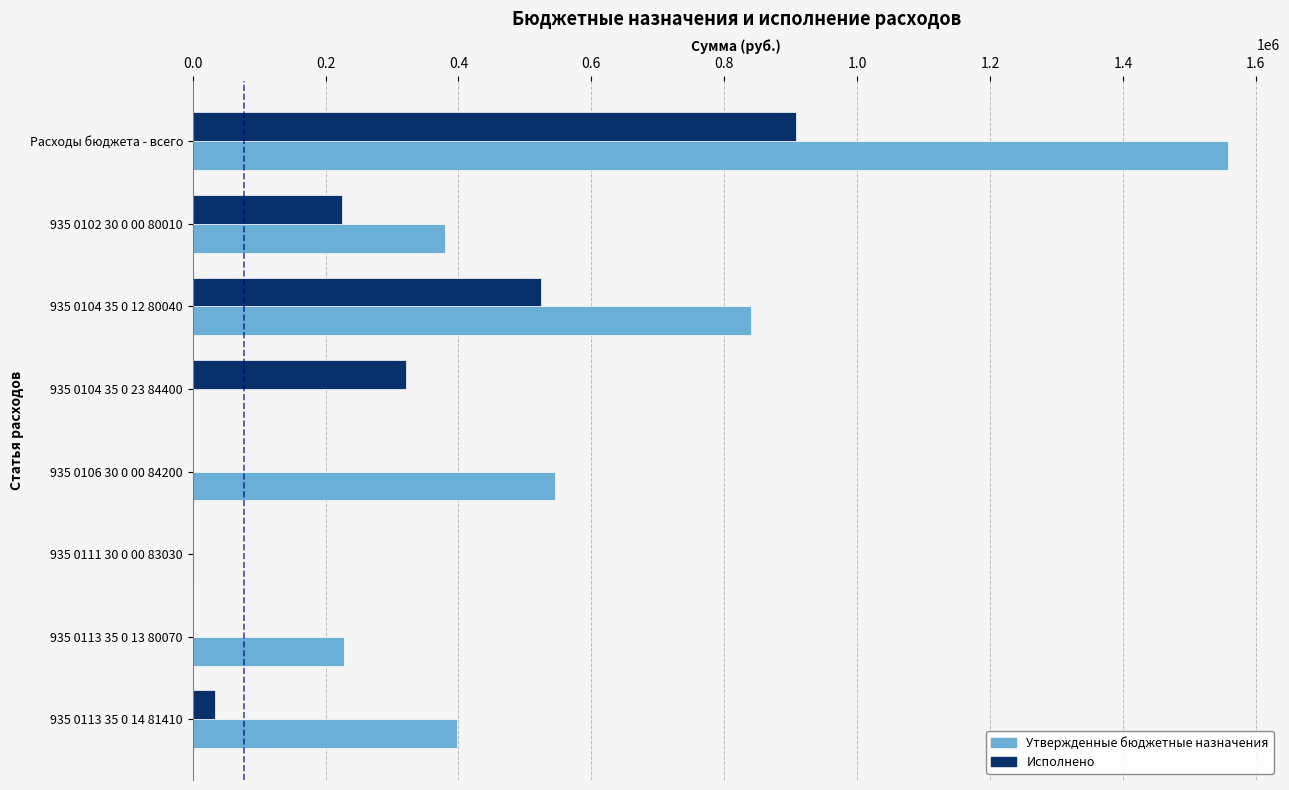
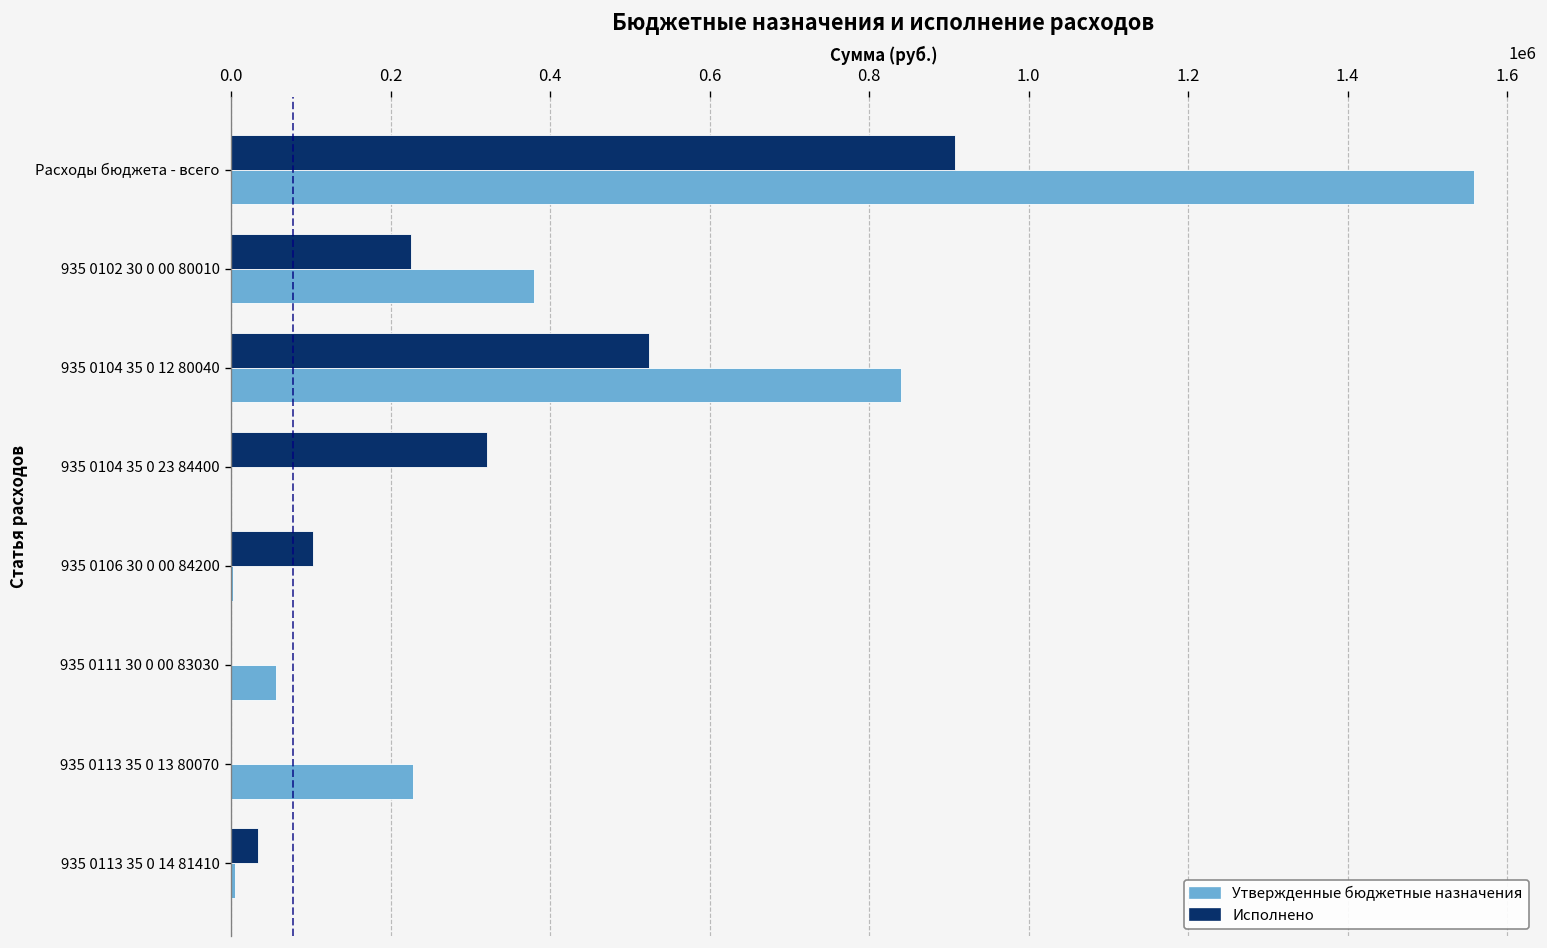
Исполнено, 935 0106 30 0 00 84200: 0 -> 100000
Утвержденные бюджетные назначения, 935 0106 30 0 00 84200: 550000 -> 0
Утвержденные бюджетные назначения, 935 0111 30 0 00 83030: 0 -> 60000
Утвержденные бюджетные назначения, 935 0113 35 0 14 81410: 400000 -> 10000
